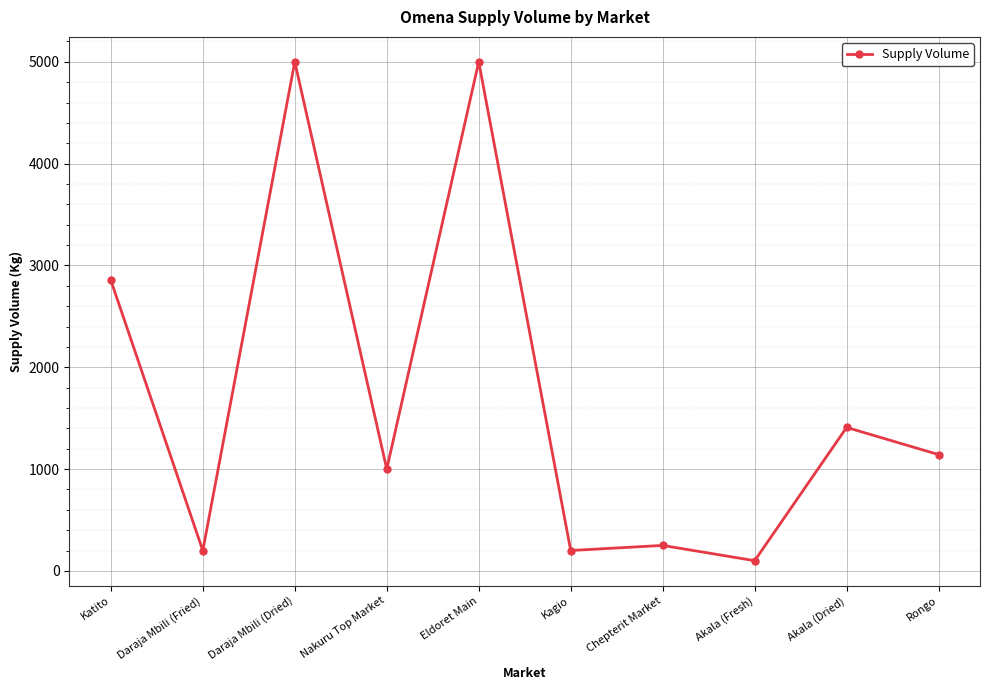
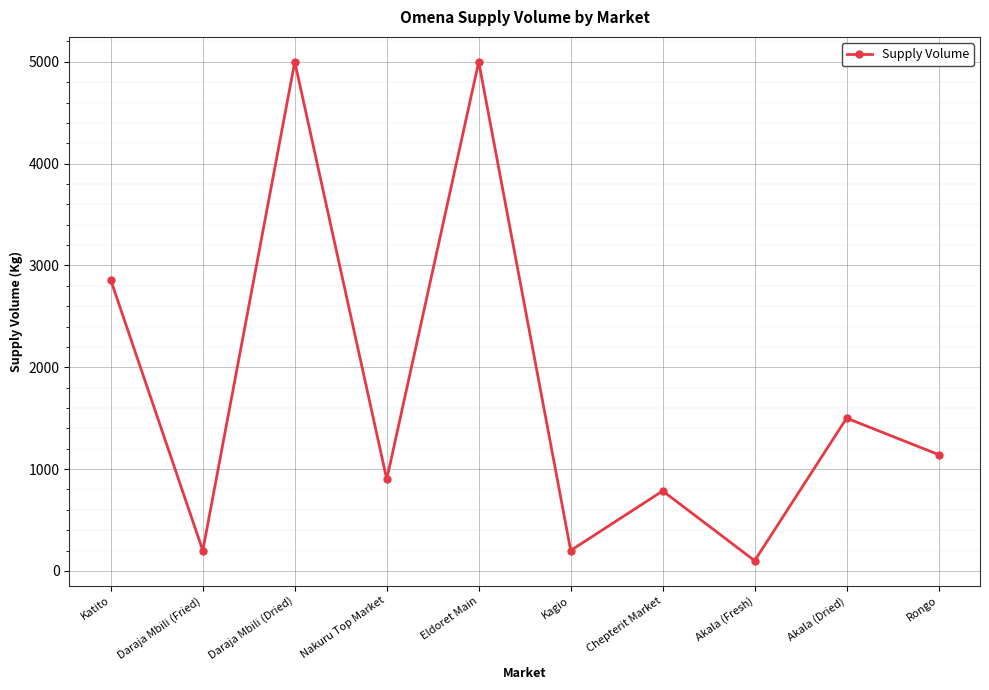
Nakuru Top Market: 1000 -> 900
Chepterit Market: 250 -> 790
Akala (Dried): 1410 -> 1500
